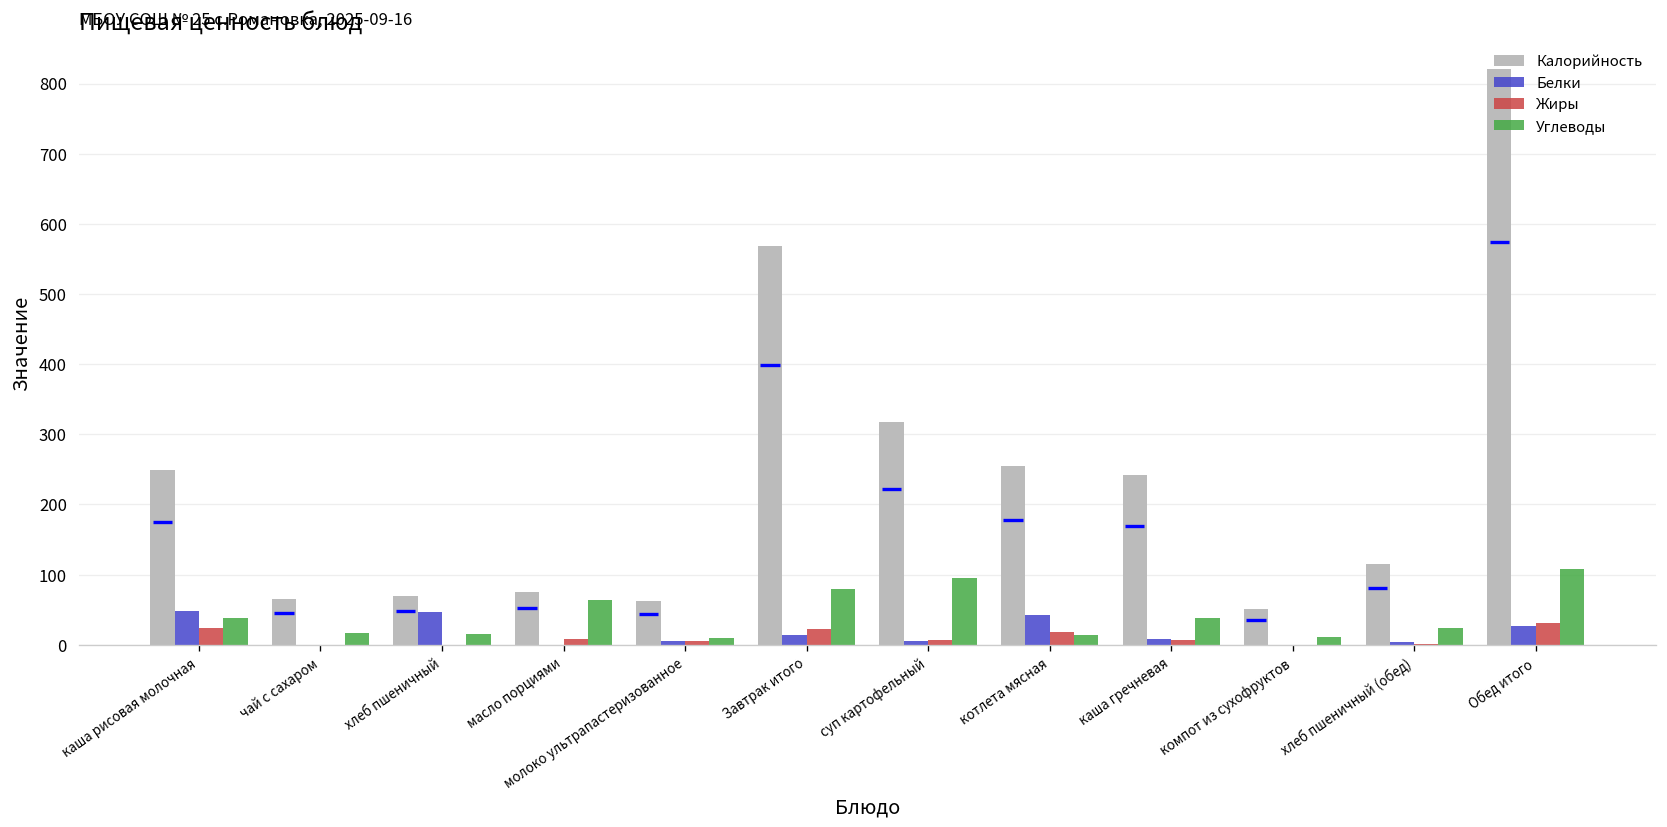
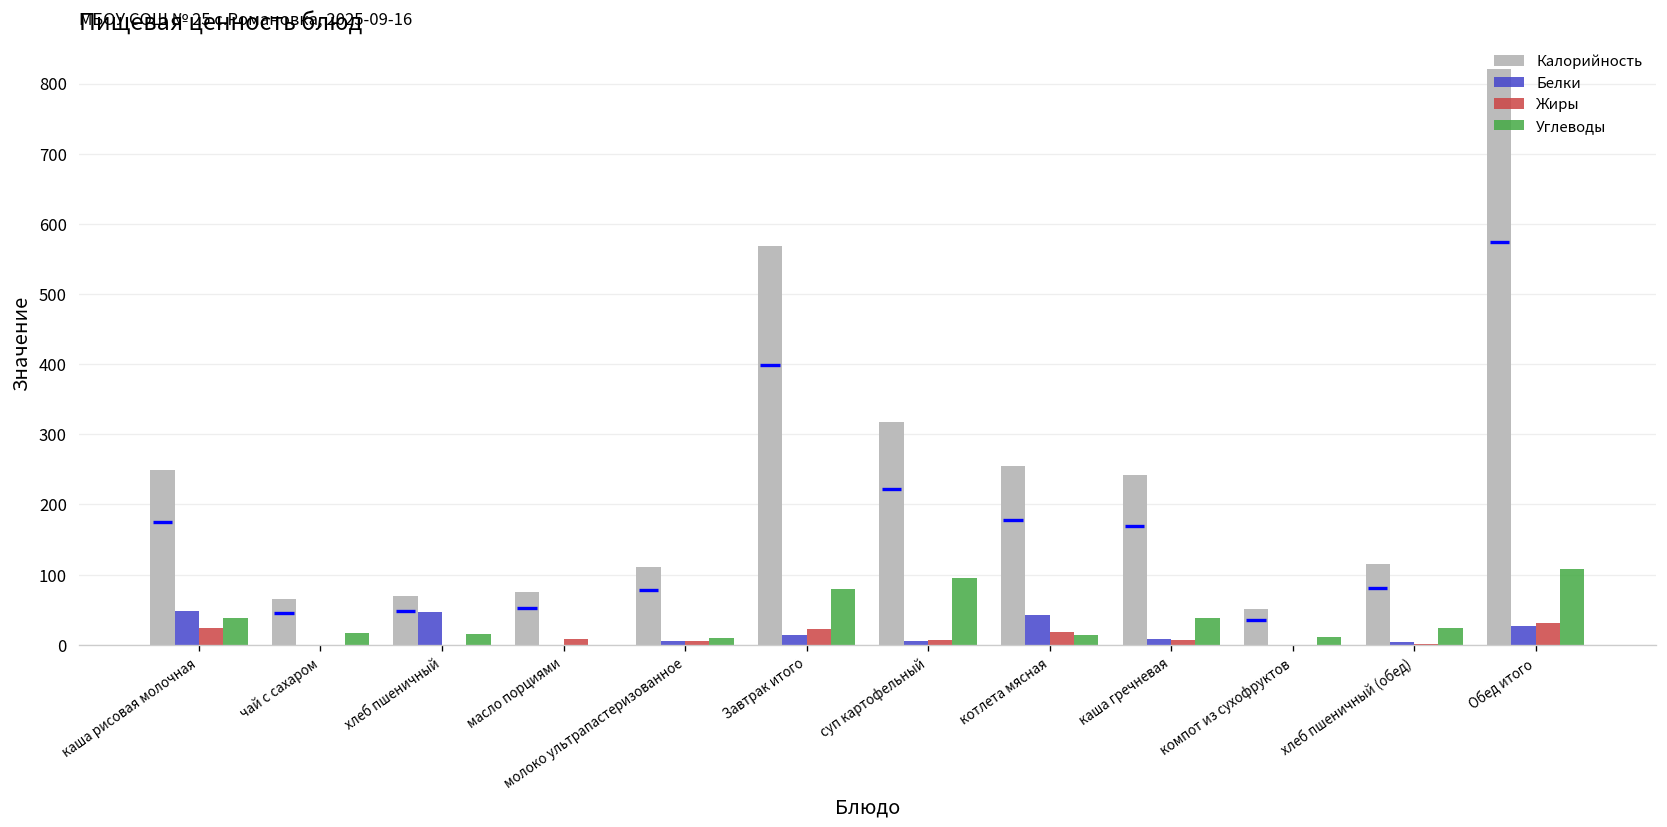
Углеводы, масло порциями: 60 -> 0
Калорийность, молоко ультрапастеризованное: 60 -> 110
